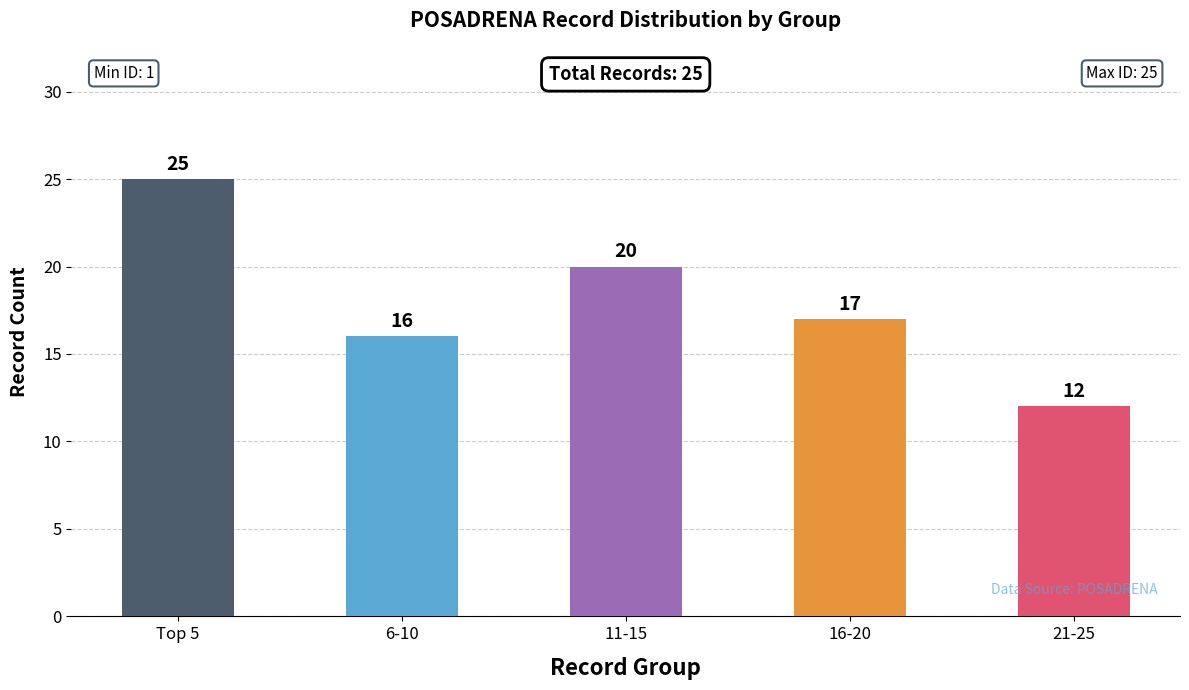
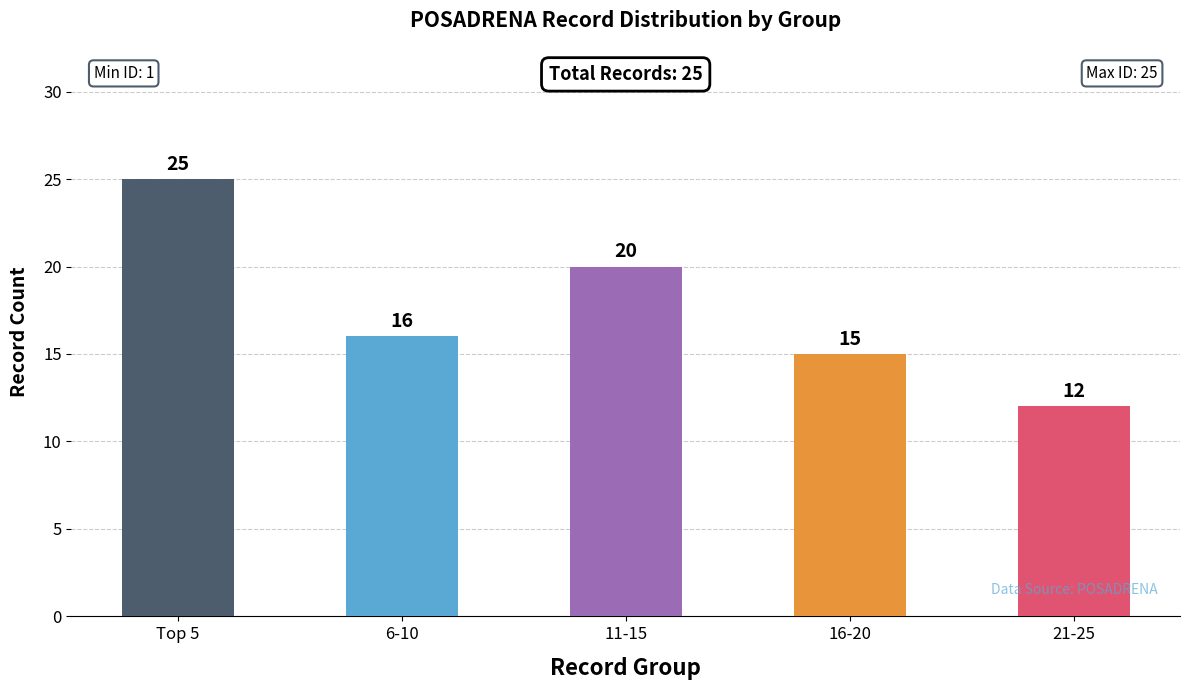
16-20: 17 -> 15
